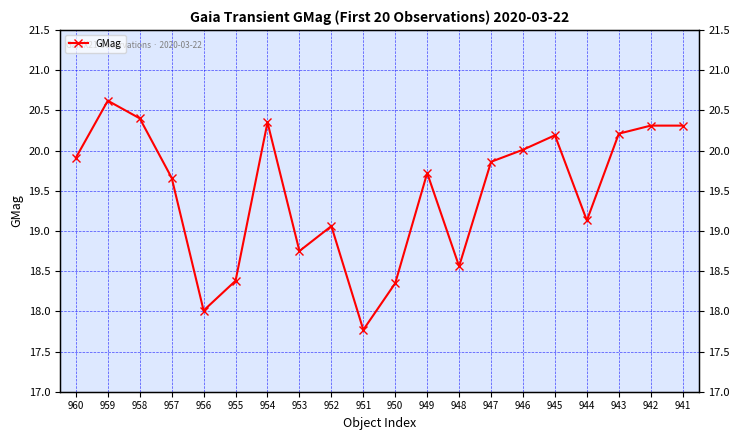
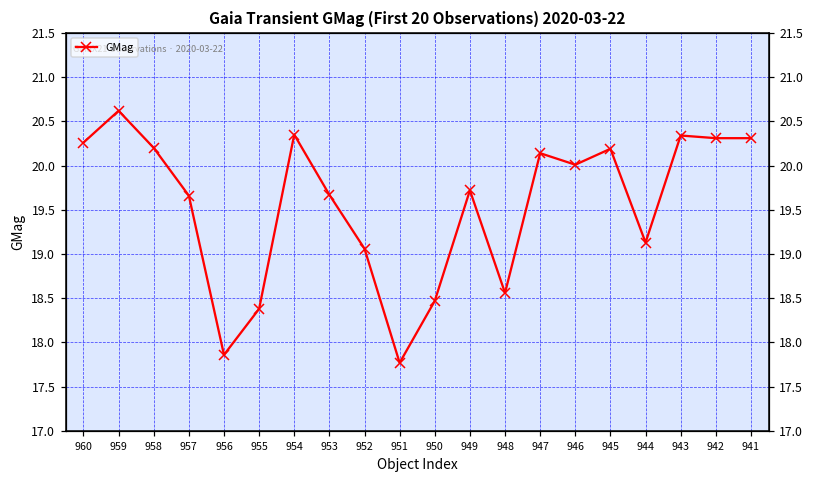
960: 19.9 -> 20.3
958: 20.4 -> 20.2
956: 18.0 -> 17.9
953: 18.8 -> 19.7
950: 18.4 -> 18.5
947: 19.9 -> 20.1
943: 20.2 -> 20.3
